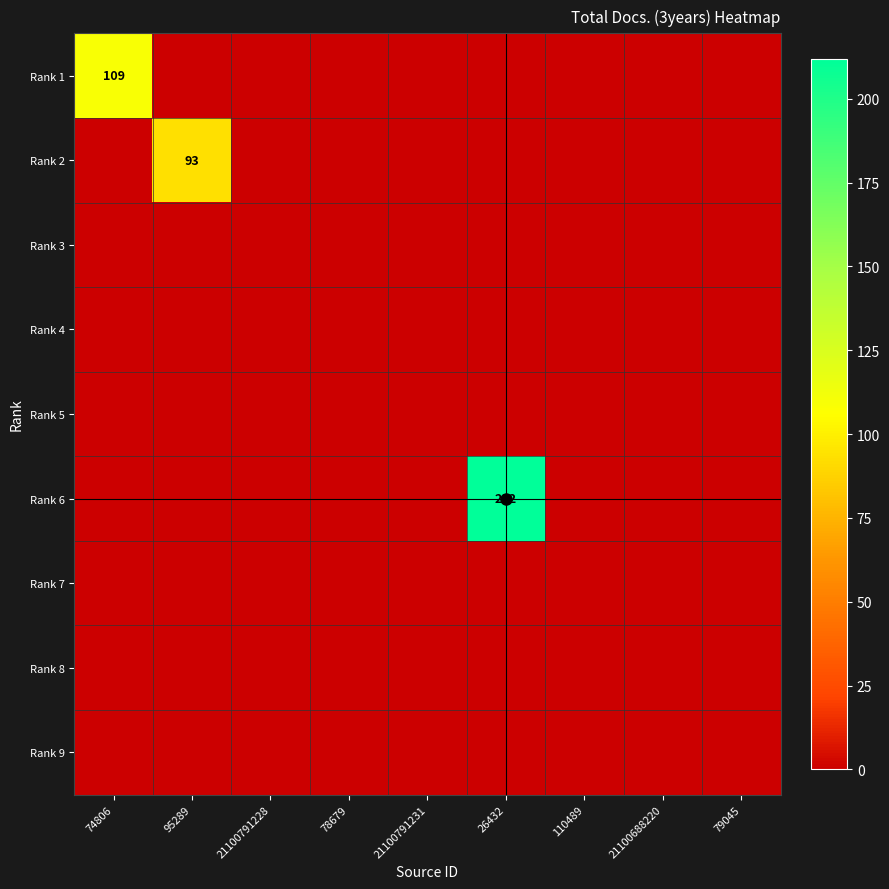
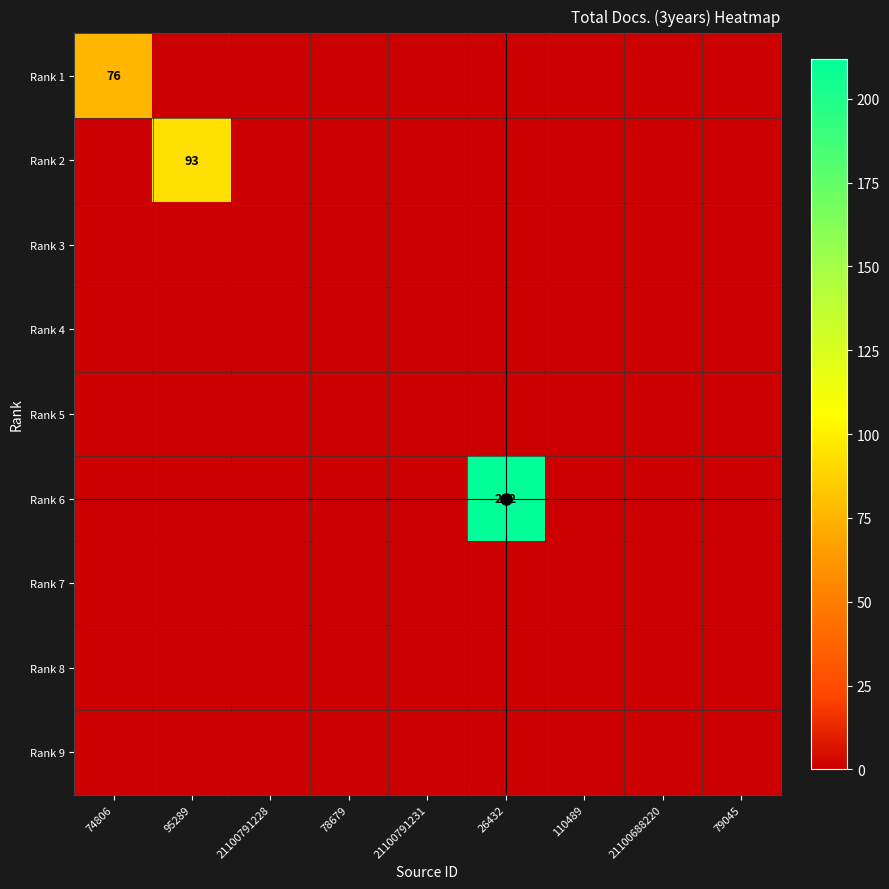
Rank 1, 74806: 109 -> 76
